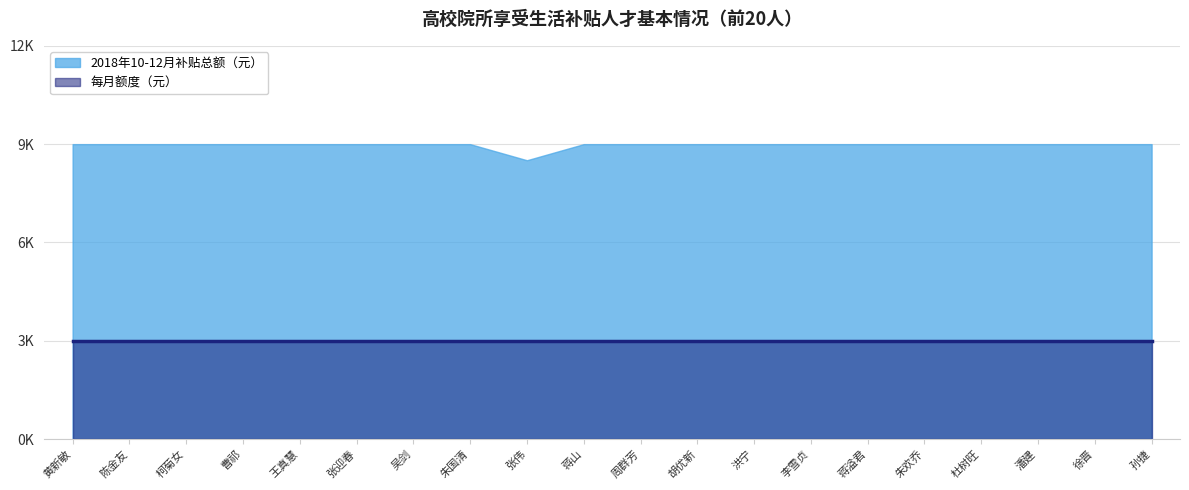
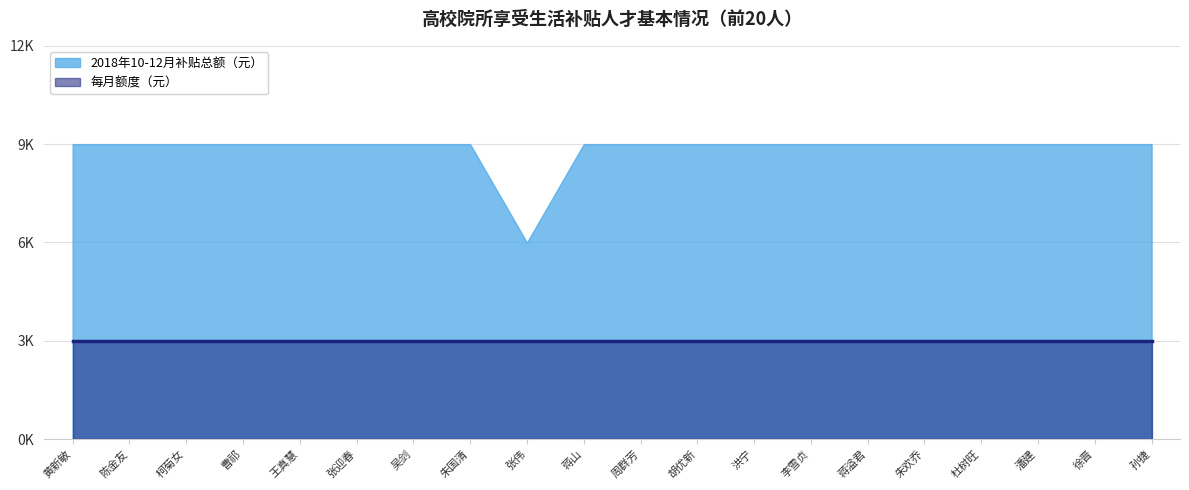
2018年10-12月补贴总额（元）, 张伟: 8500 -> 6000
